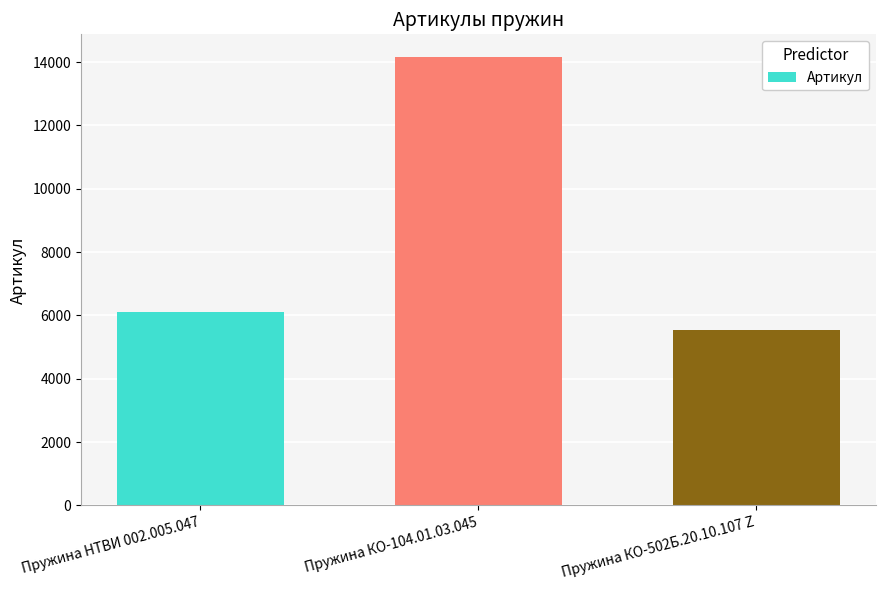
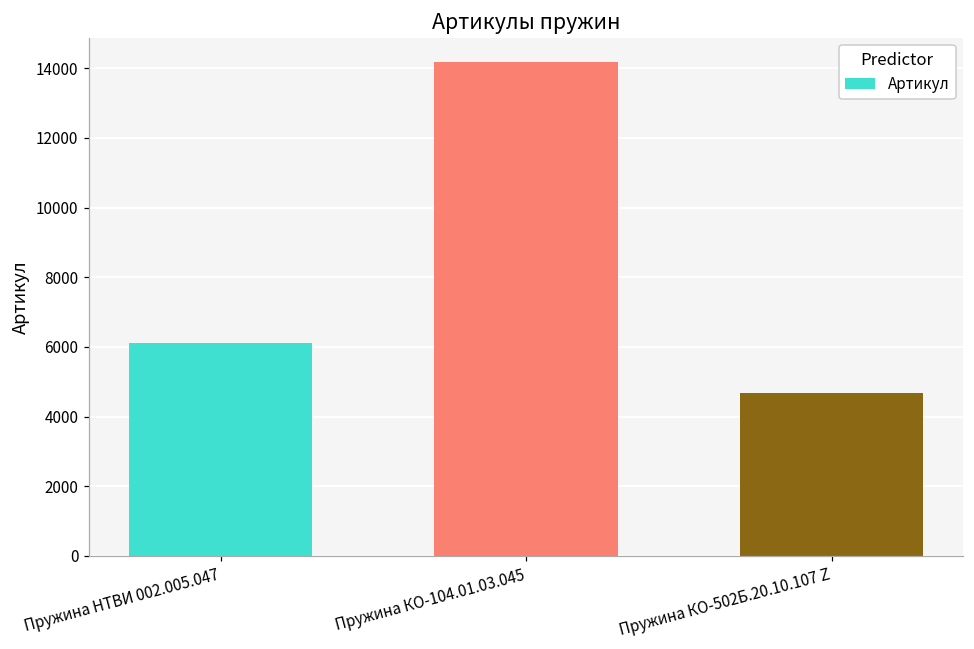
Пружина КО-502Б.20.10.107 Z: 5500 -> 4700
